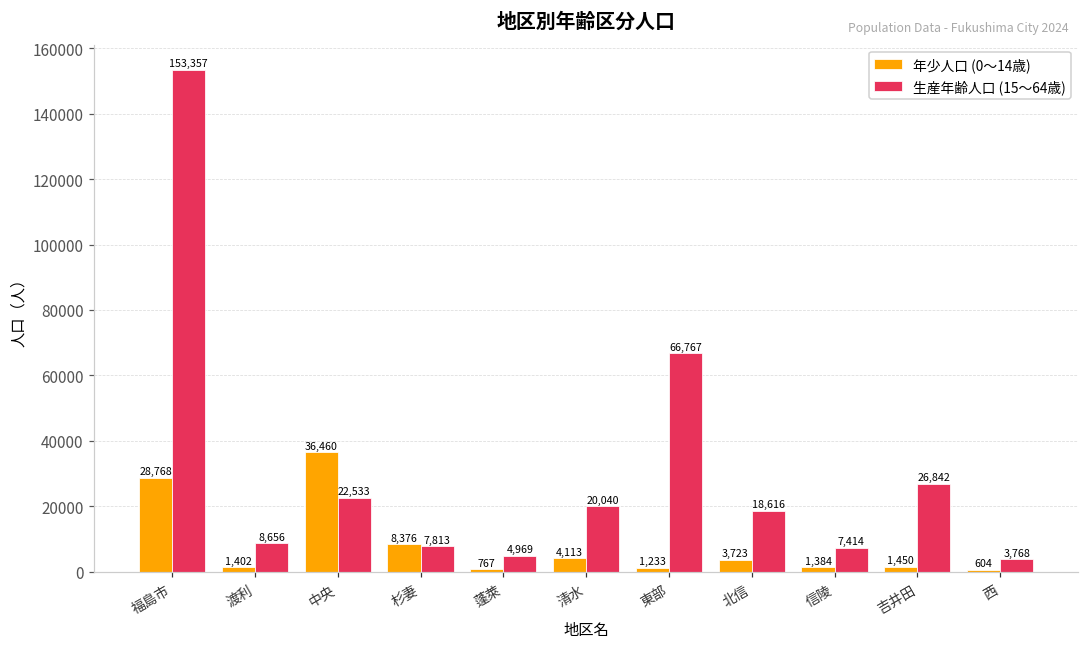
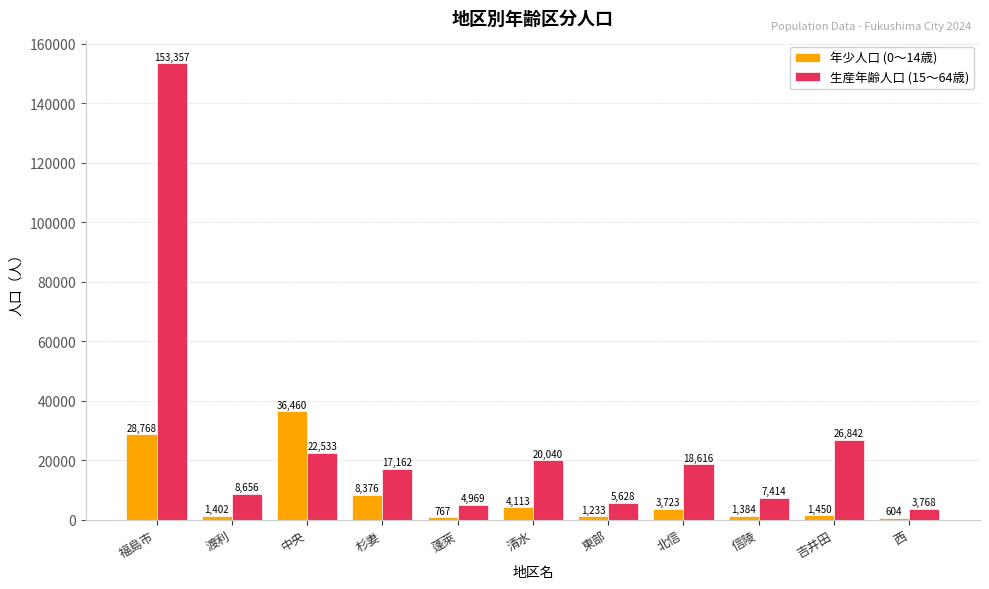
生産年齢人口 (15～64歳), 杉妻: 7,813 -> 17,162
生産年齢人口 (15～64歳), 東部: 66,767 -> 5,628
